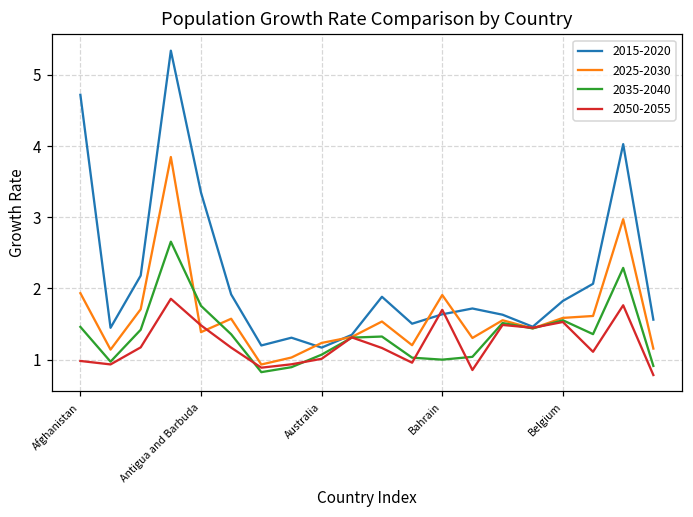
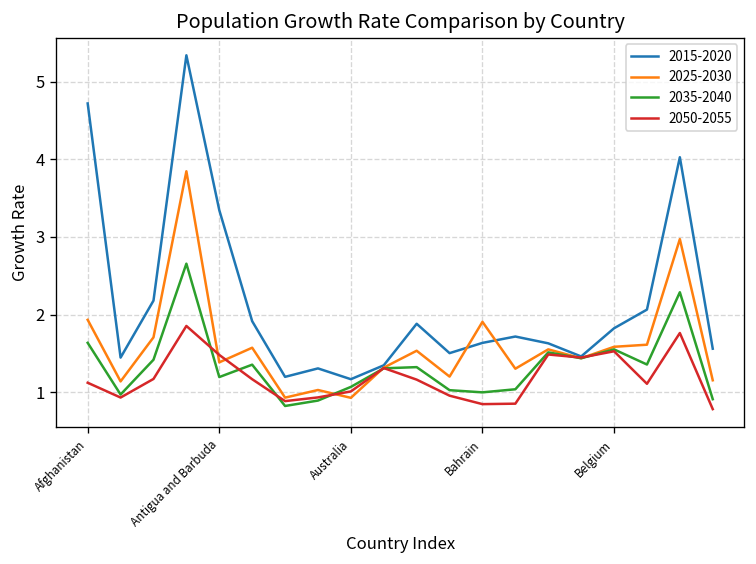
2035-2040, Afghanistan: 1.5 -> 1.6
2050-2055, Afghanistan: 1.0 -> 1.1
2035-2040, Antigua and Barbuda: 1.8 -> 1.2
2025-2030, Australia: 1.2 -> 0.9
2050-2055, Bahrain: 1.7 -> 0.8
